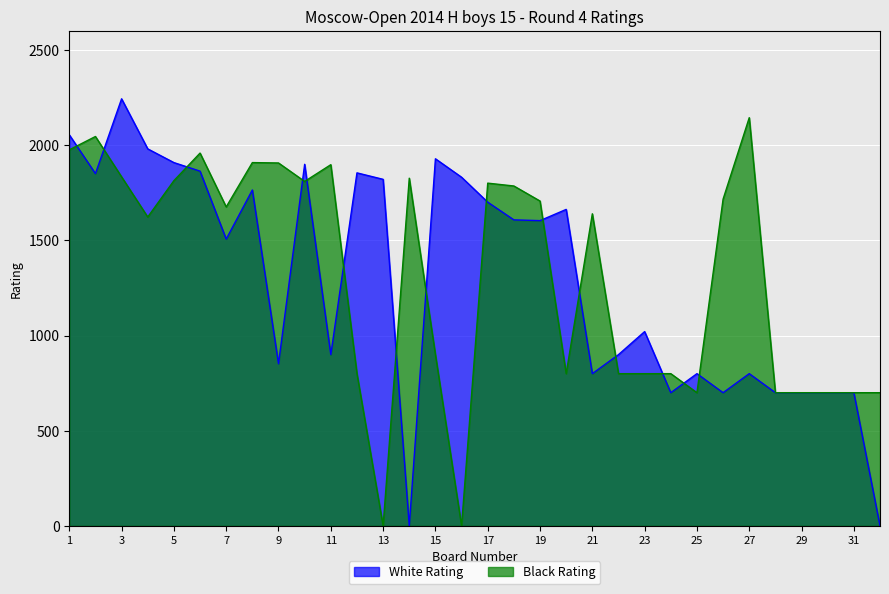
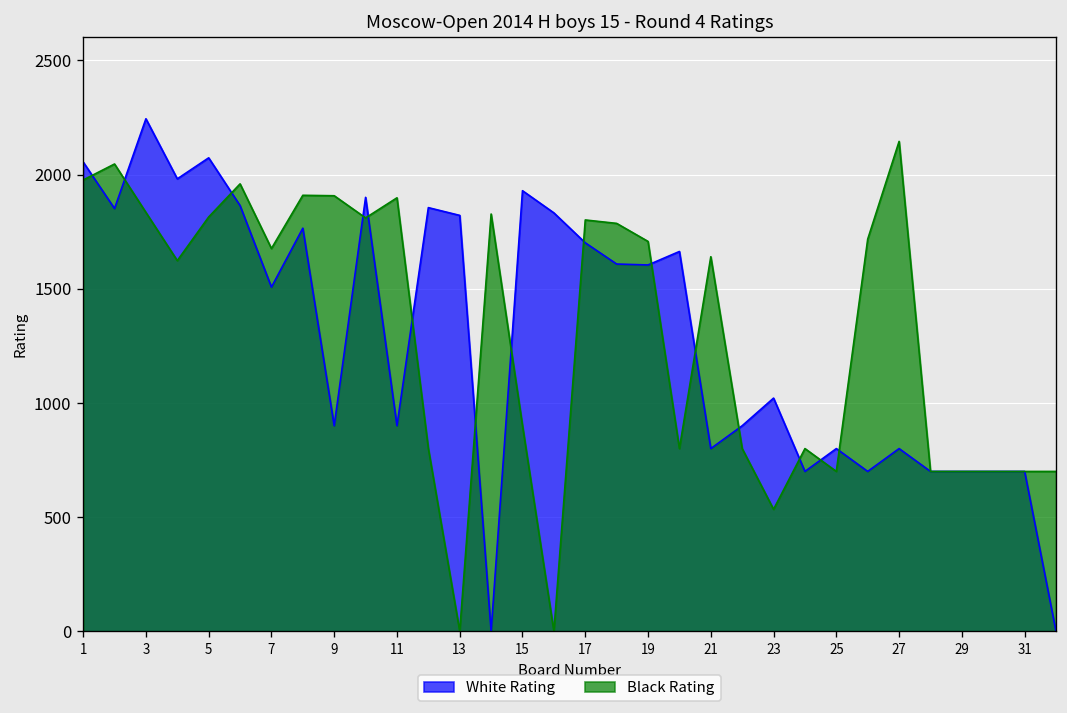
White Rating, 5: 1910 -> 2070
White Rating, 9: 850 -> 900
Black Rating, 23: 800 -> 530
